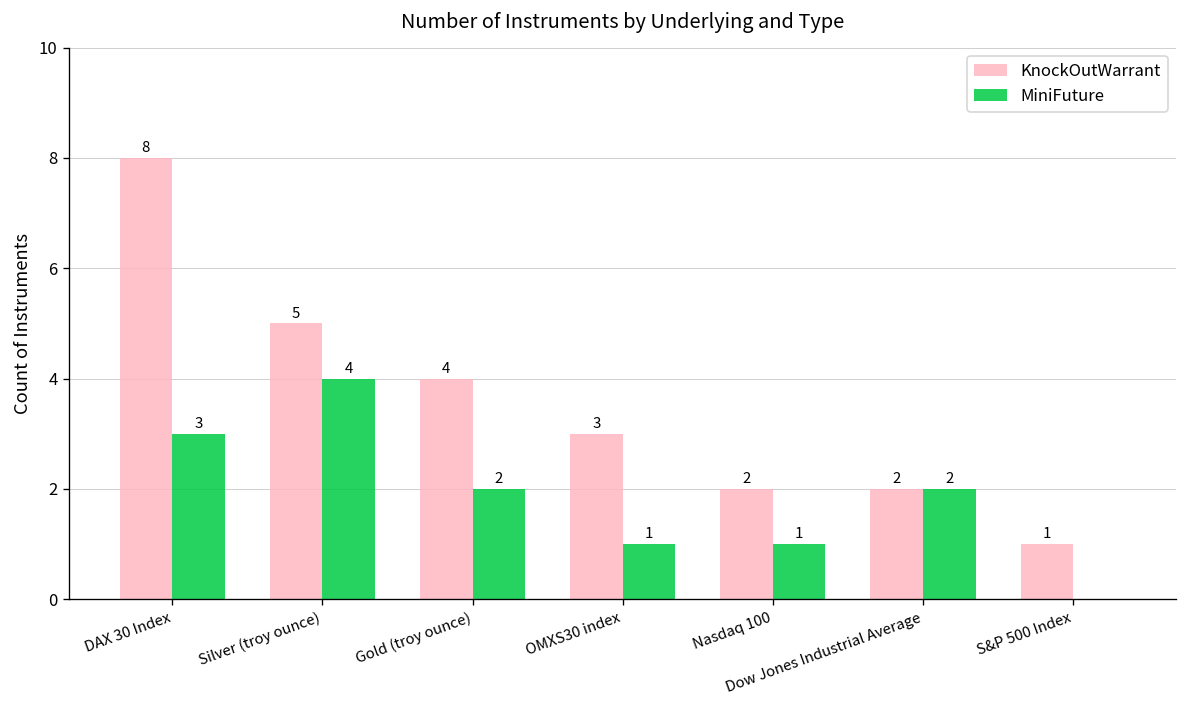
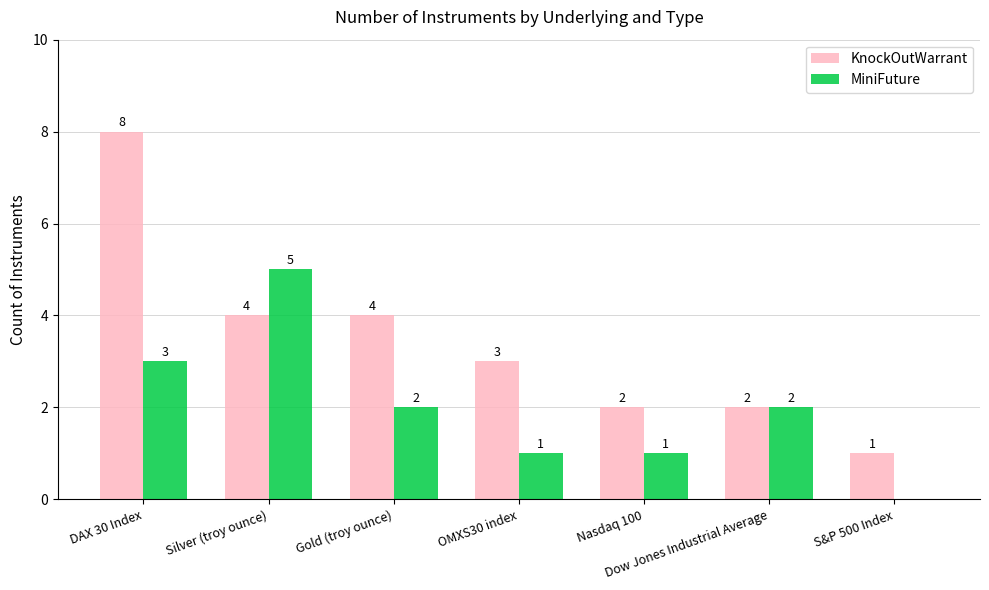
KnockOutWarrant, Silver (troy ounce): 5 -> 4
MiniFuture, Silver (troy ounce): 4 -> 5
